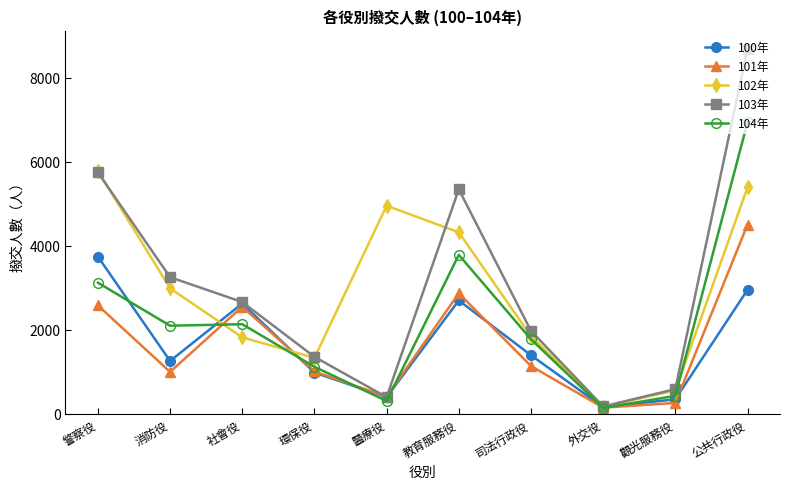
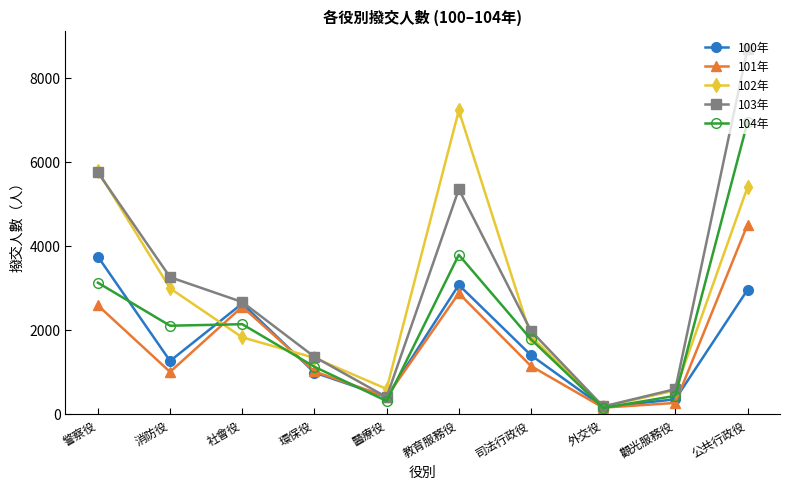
102年, 醫療役: 5000 -> 600
100年, 教育服務役: 2700 -> 3100
102年, 教育服務役: 4300 -> 7200
